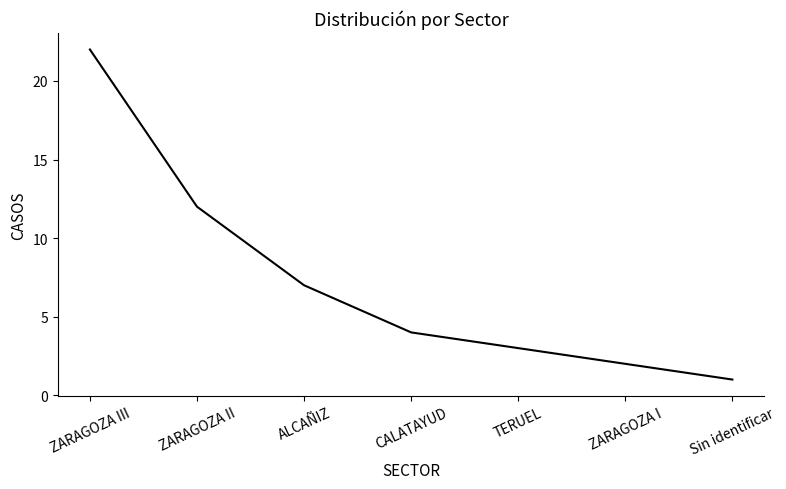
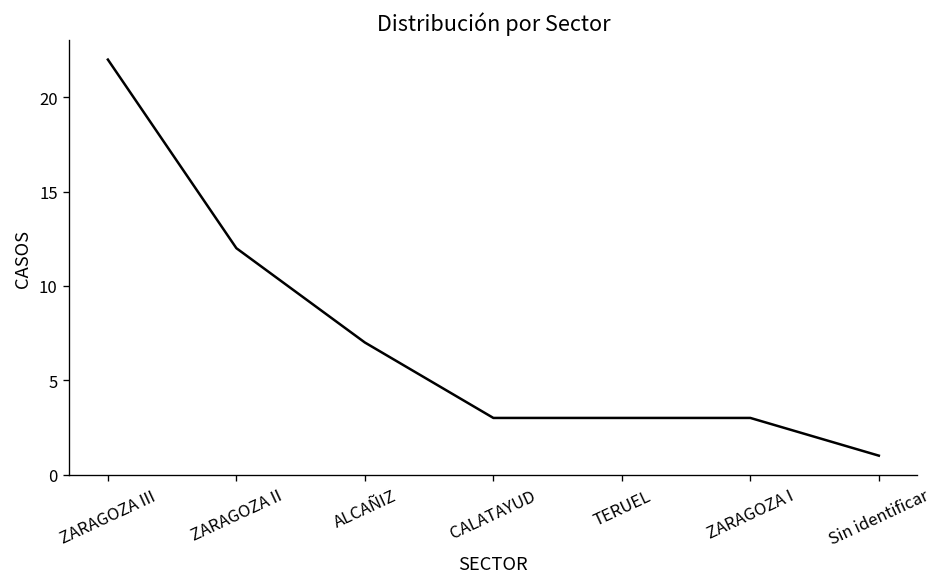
CALATAYUD: 4 -> 3
ZARAGOZA I: 2 -> 3
